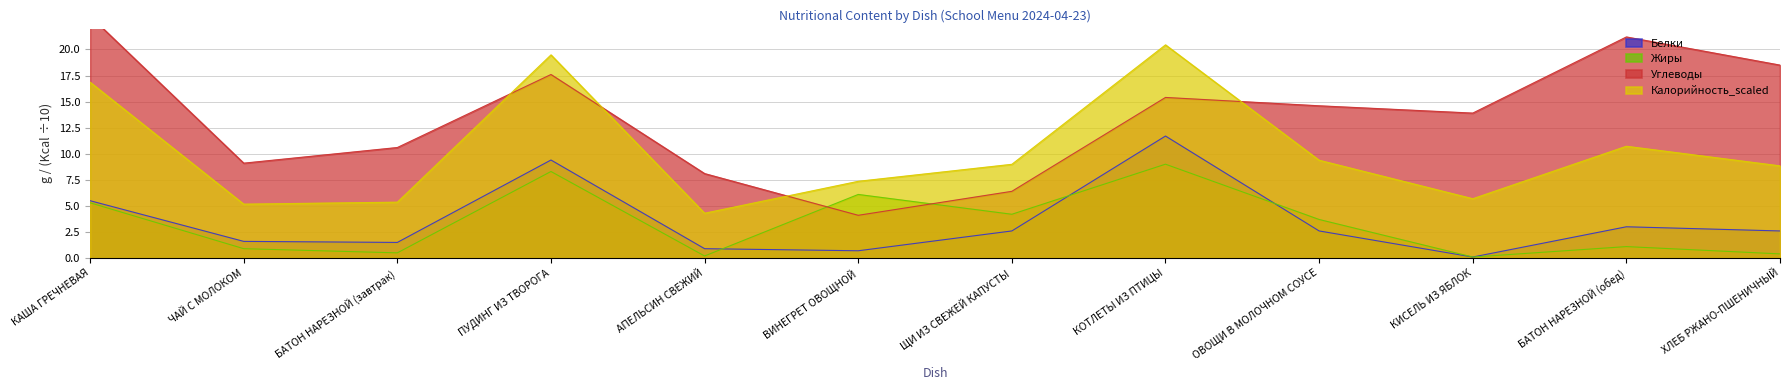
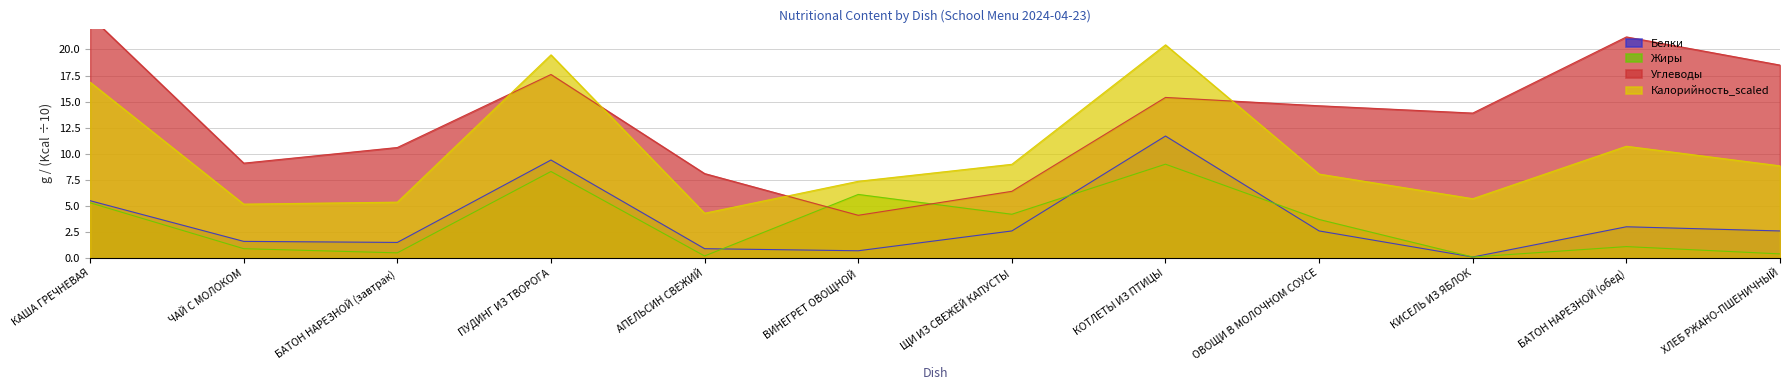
Калорийность_scaled, ОВОЩИ В МОЛОЧНОМ СОУСЕ: 9.4 -> 8.1
